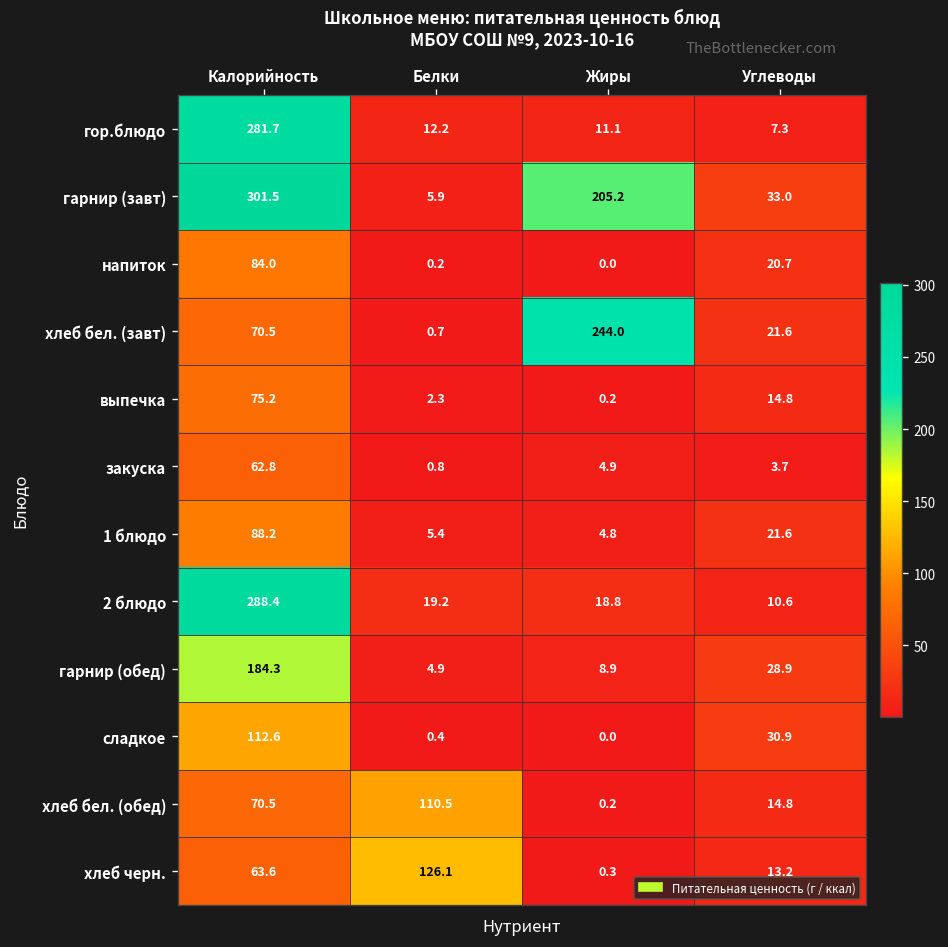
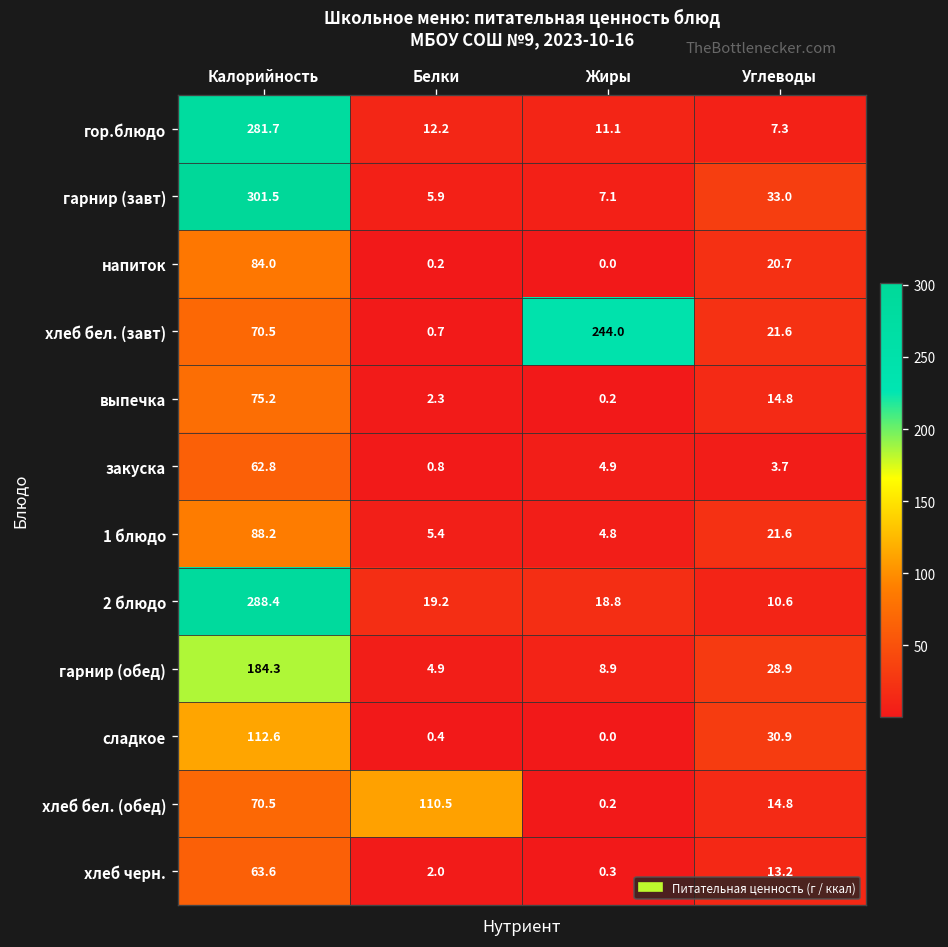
гарнир (завт), Жиры: 205.2 -> 7.1
хлеб черн., Белки: 126.1 -> 2.0
